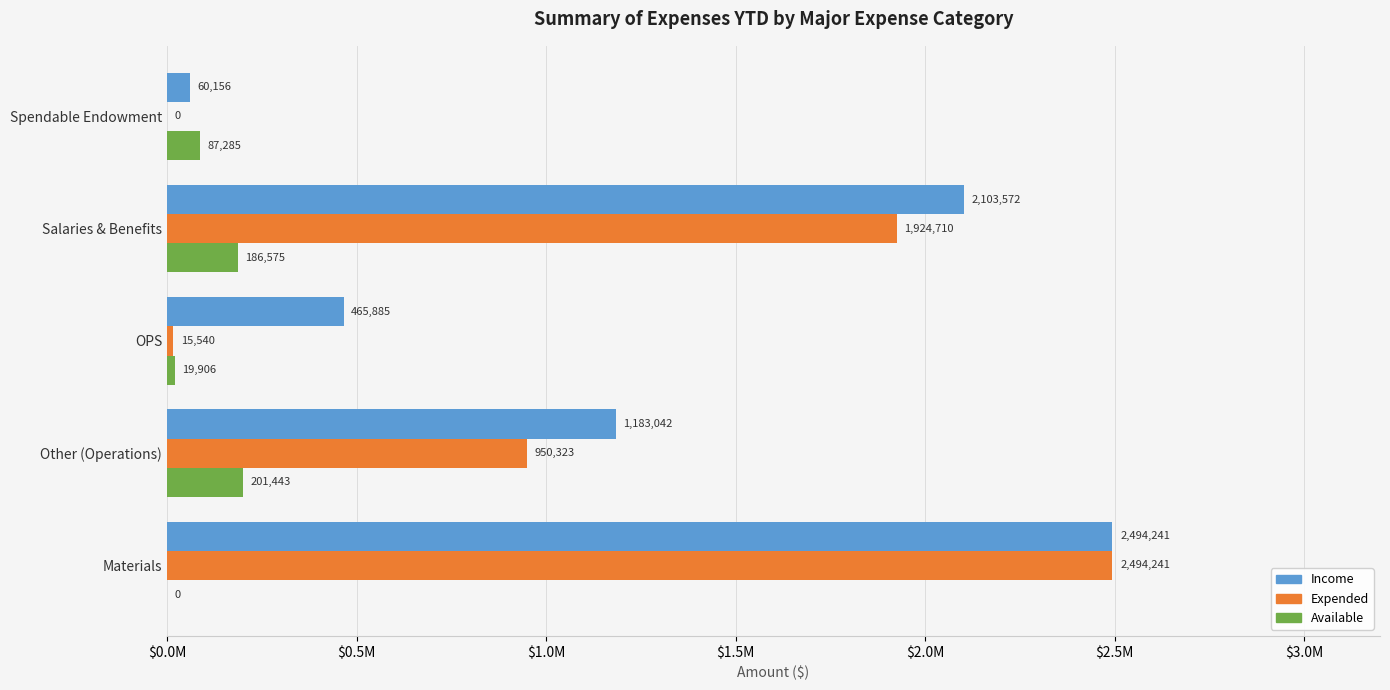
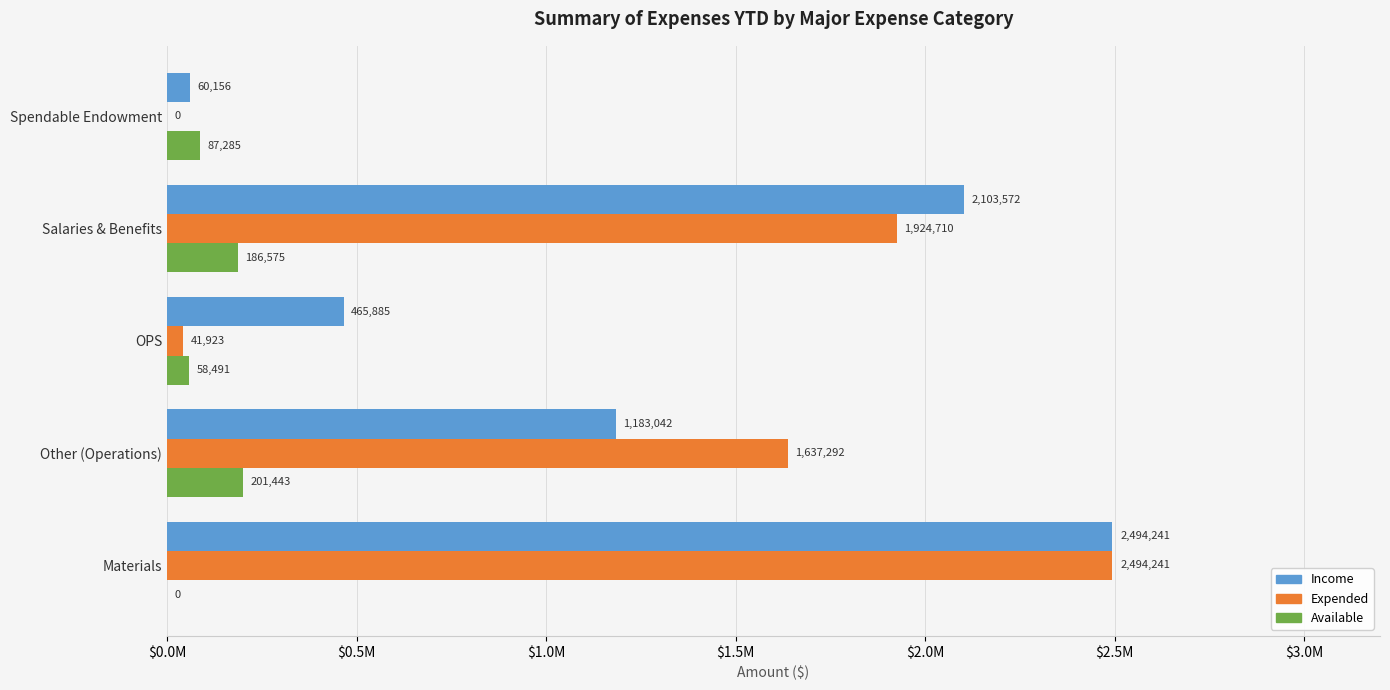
Expended, OPS: 15,540 -> 41,923
Available, OPS: 19,906 -> 58,491
Expended, Other (Operations): 950,323 -> 1,637,292
